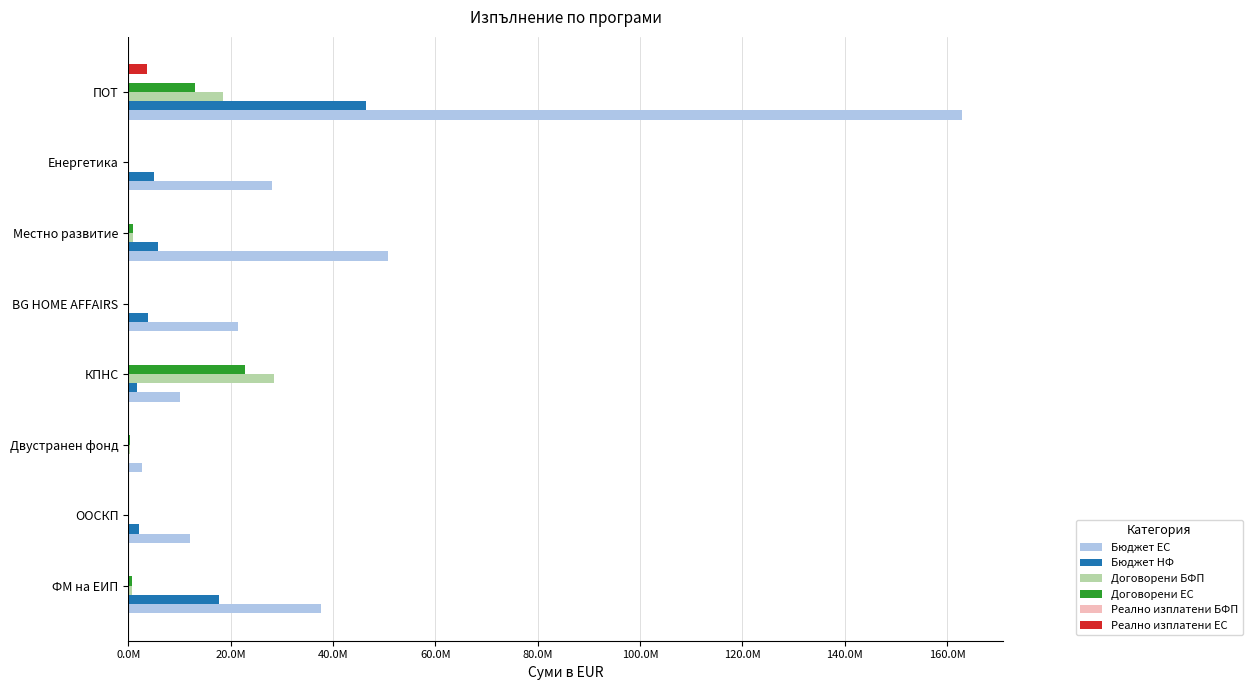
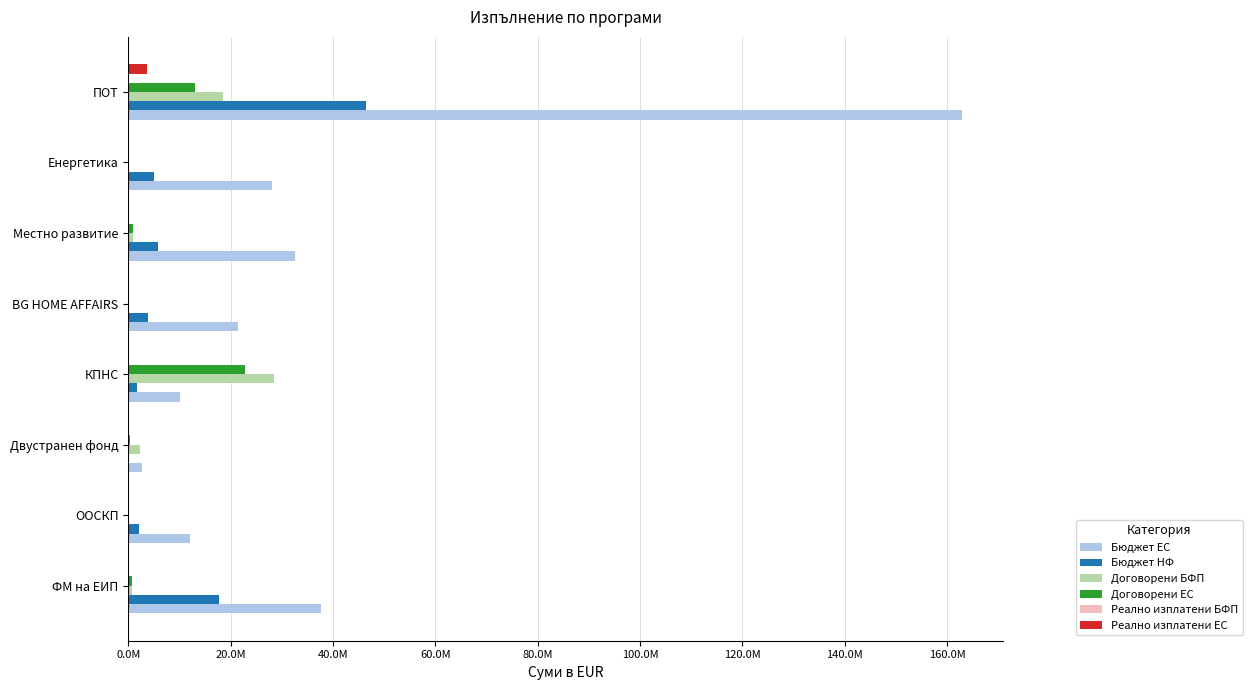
Бюджет ЕС, Местно развитие: 51000000 -> 33000000
Договорени БФП, Двустранен фонд: 0 -> 2000000
